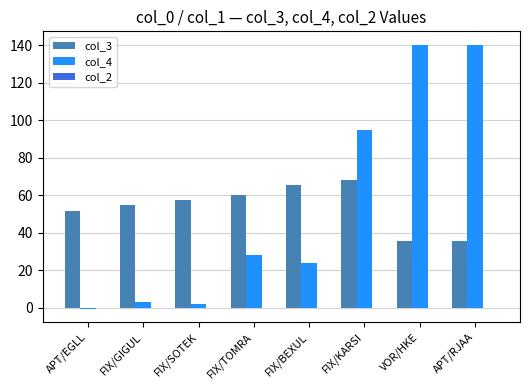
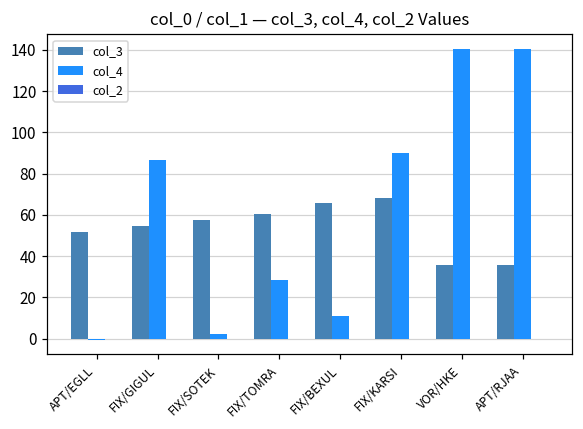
col_4, FIX/GIGUL: 3 -> 87
col_4, FIX/BEXUL: 24 -> 11
col_4, FIX/KARSI: 95 -> 90
